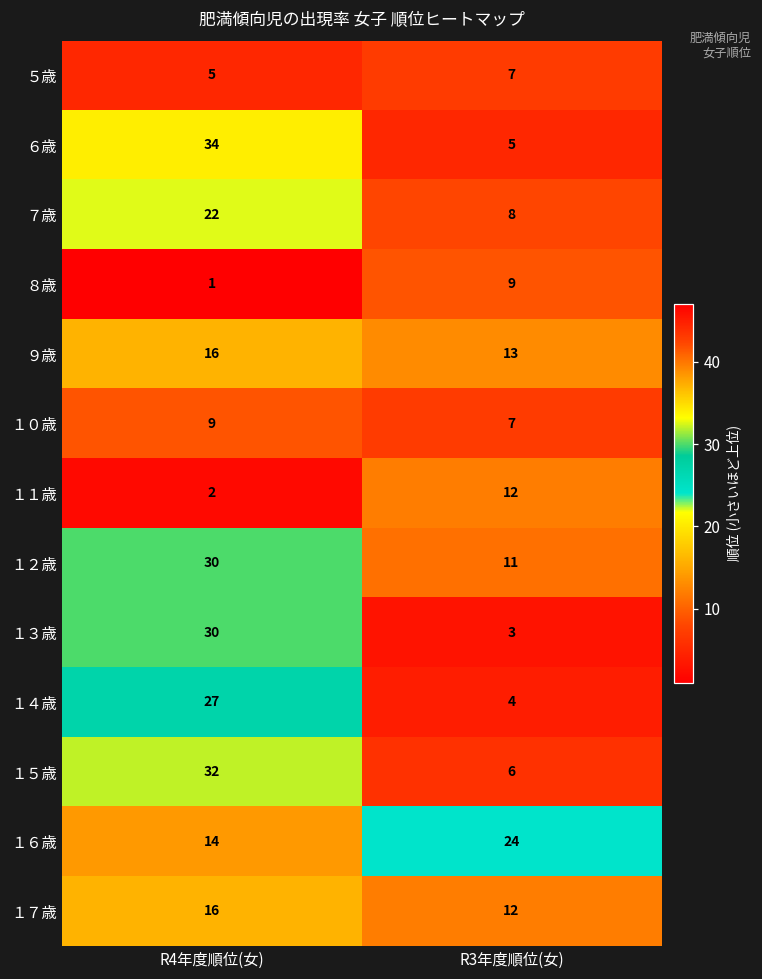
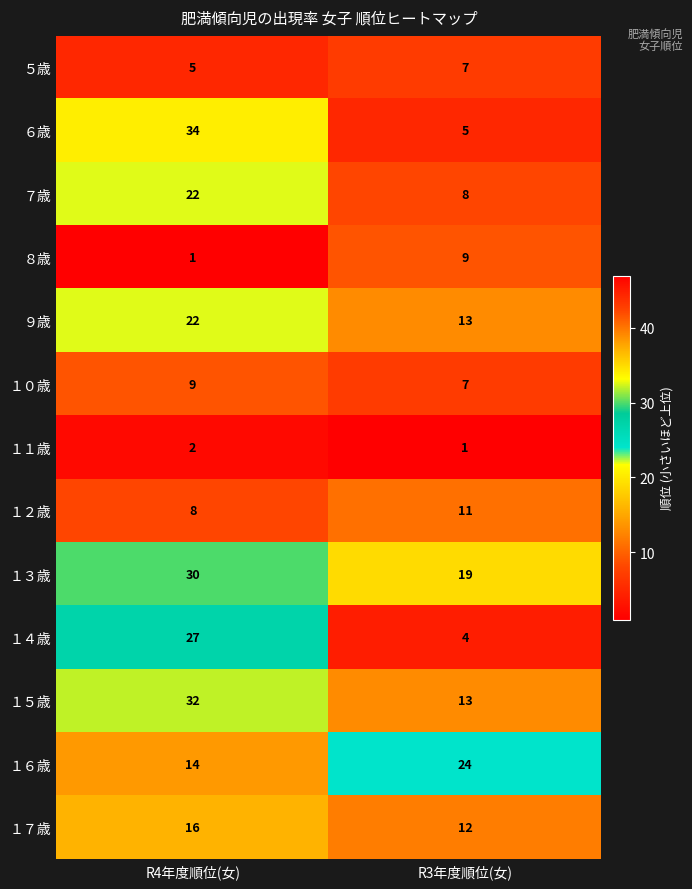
９歳, R4年度順位(女): 16 -> 22
１１歳, R3年度順位(女): 12 -> 1
１２歳, R4年度順位(女): 30 -> 8
１３歳, R3年度順位(女): 3 -> 19
１５歳, R3年度順位(女): 6 -> 13
